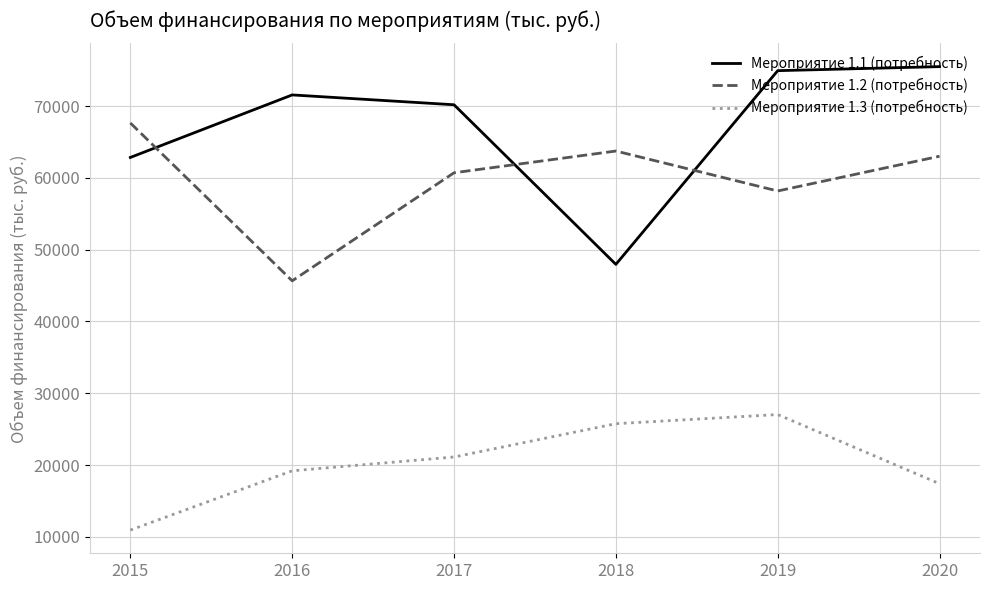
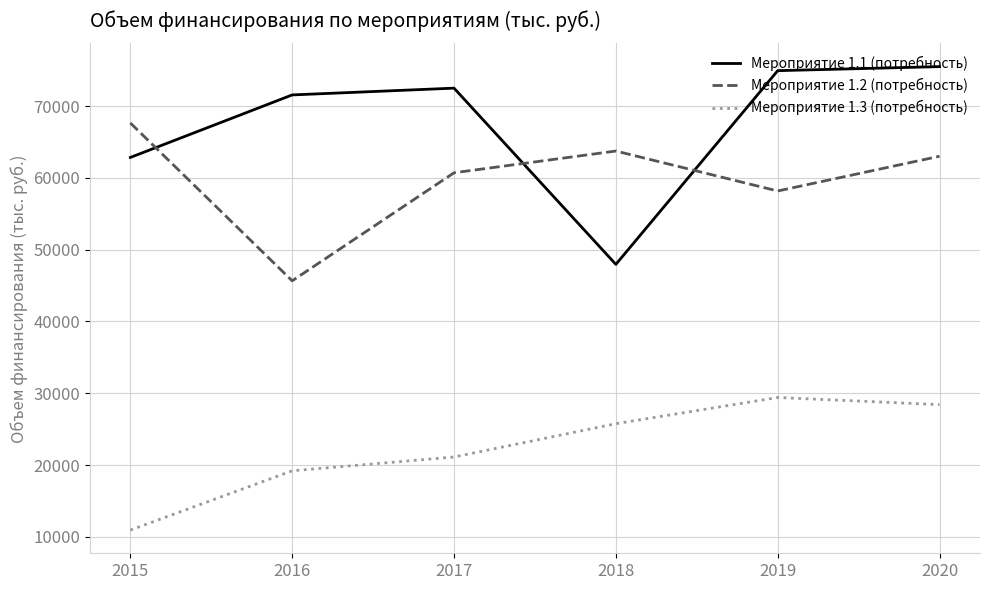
Мероприятие 1.1 (потребность), 2017: 70000 -> 72000
Мероприятие 1.3 (потребность), 2019: 27000 -> 29000
Мероприятие 1.3 (потребность), 2020: 17000 -> 28000
